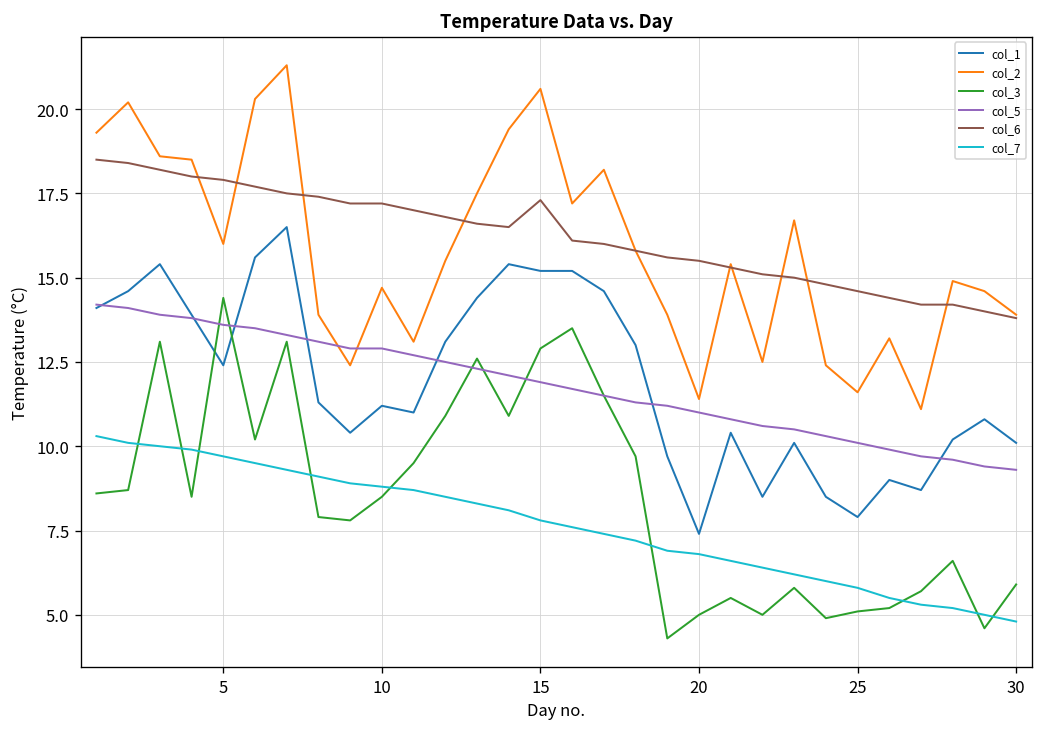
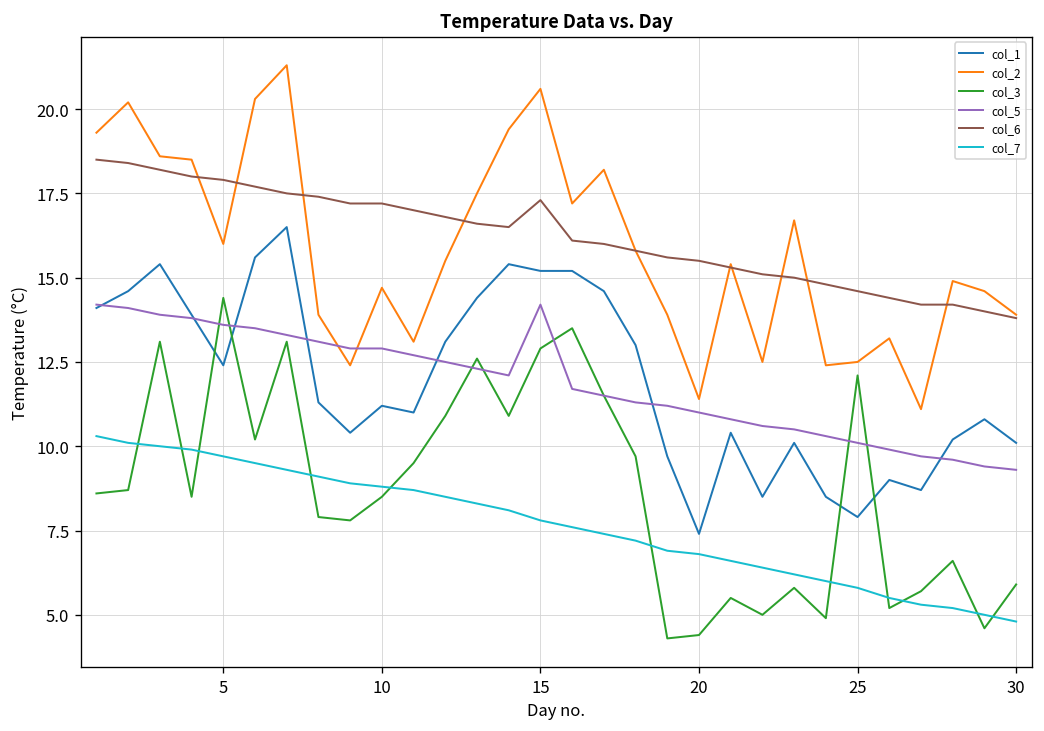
col_5, 15: 11.9 -> 14.2
col_3, 20: 5.0 -> 4.4
col_2, 25: 11.6 -> 12.5
col_3, 25: 5.1 -> 12.1
